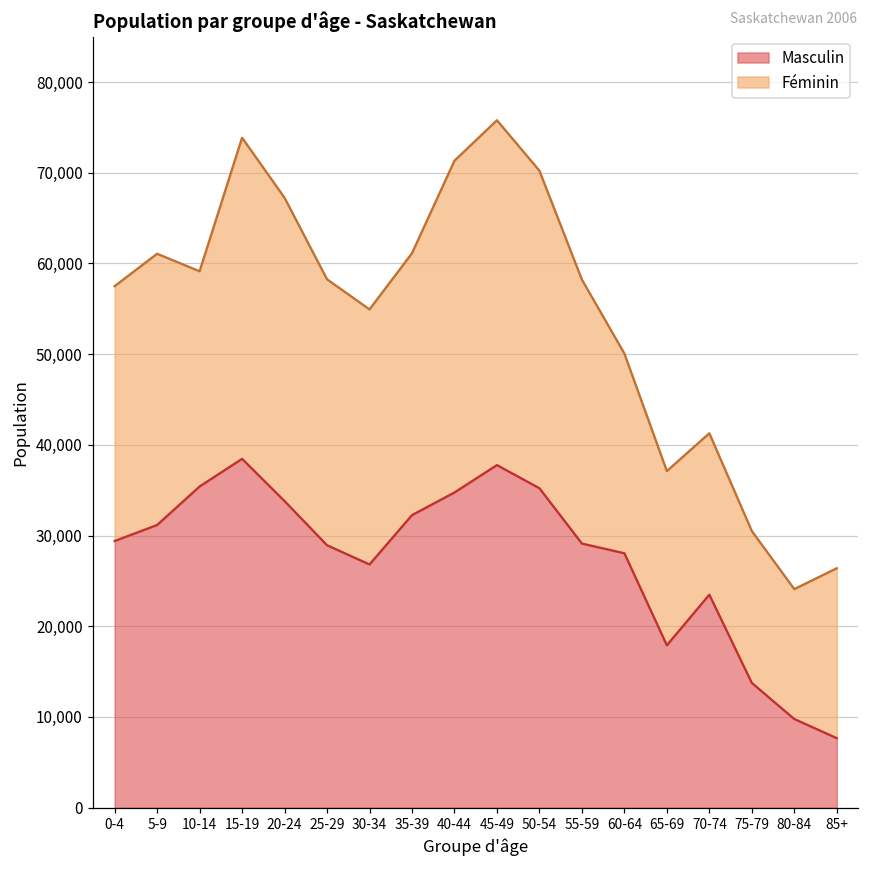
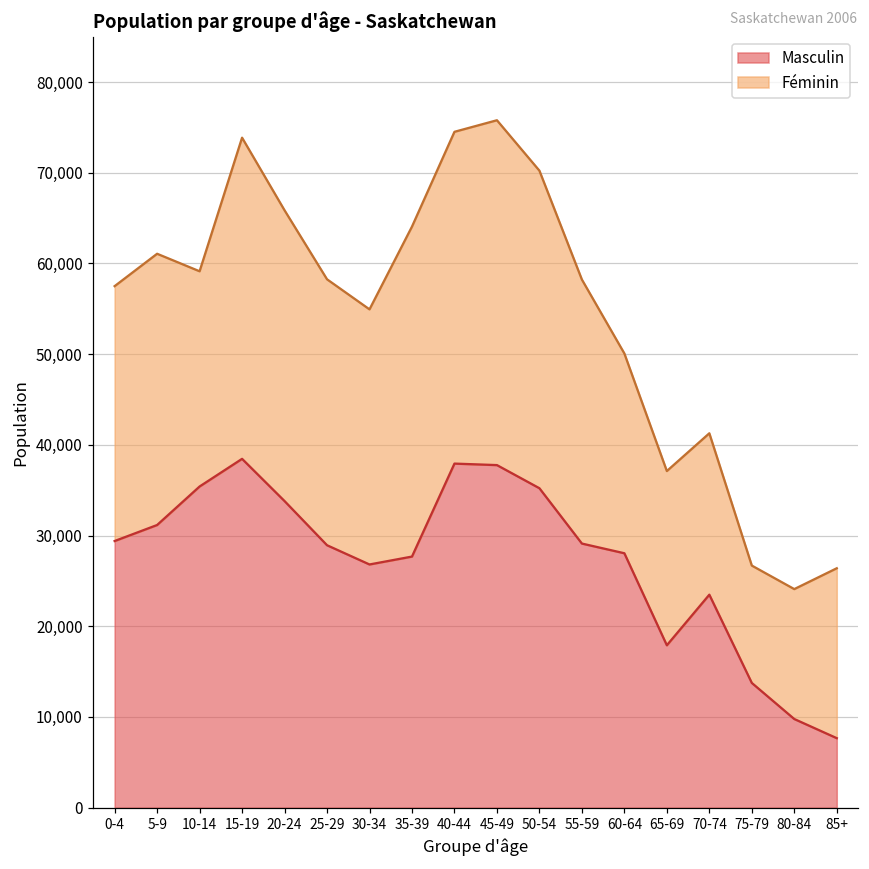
Féminin, 20-24: 33,000 -> 32,000
Masculin, 35-39: 32,000 -> 28,000
Féminin, 35-39: 29,000 -> 36,000
Masculin, 40-44: 35,000 -> 38,000
Féminin, 75-79: 17,000 -> 13,000
